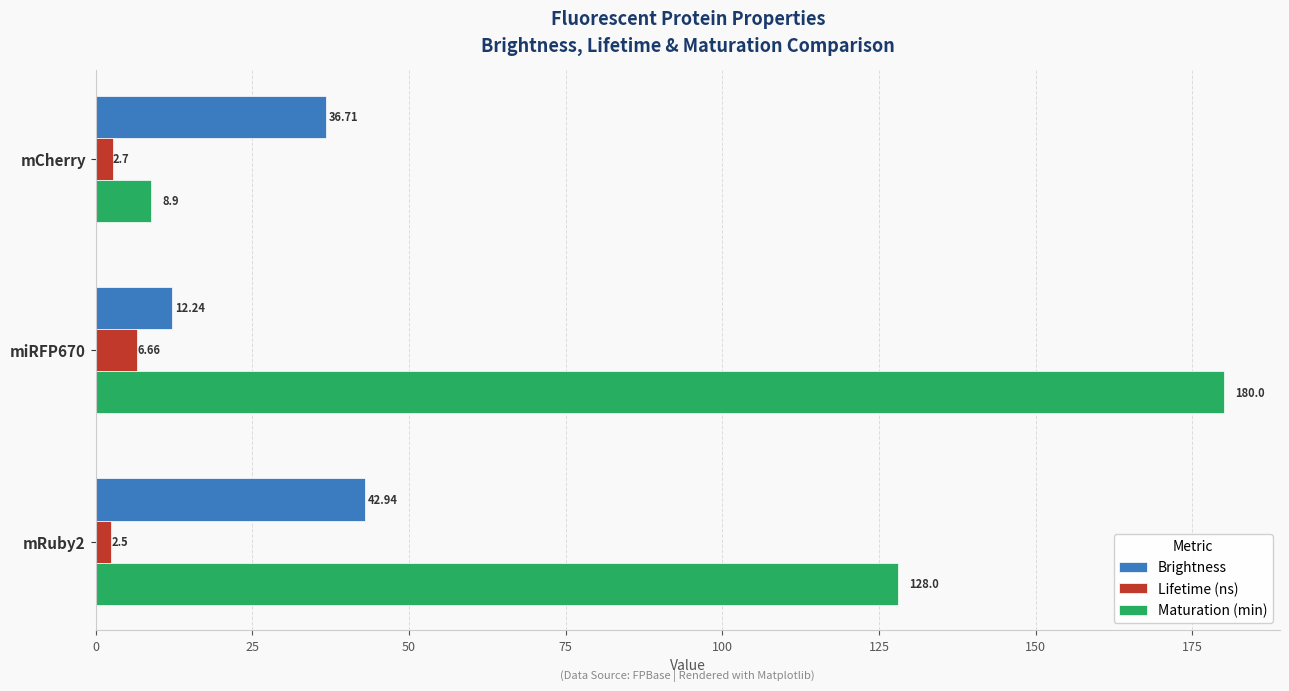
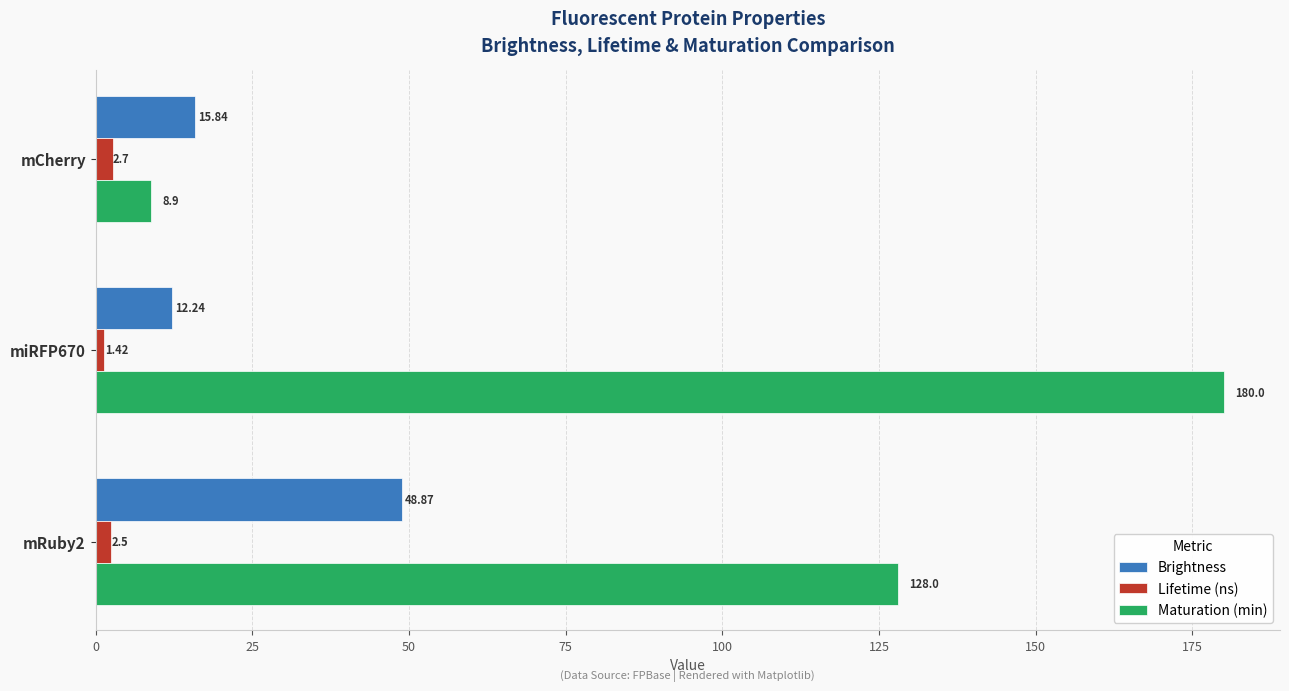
Brightness, mCherry: 36.71 -> 15.84
Lifetime (ns), miRFP670: 6.66 -> 1.42
Brightness, mRuby2: 42.94 -> 48.87
